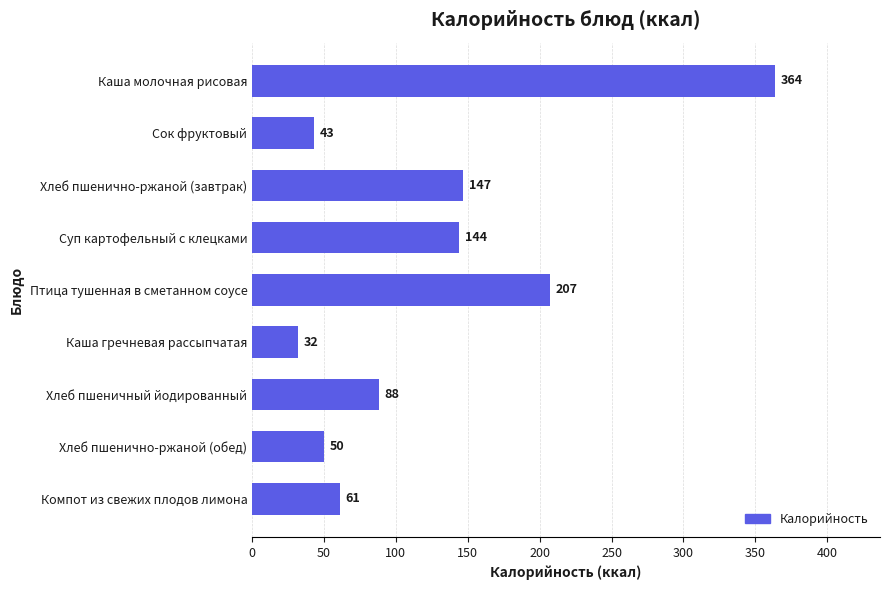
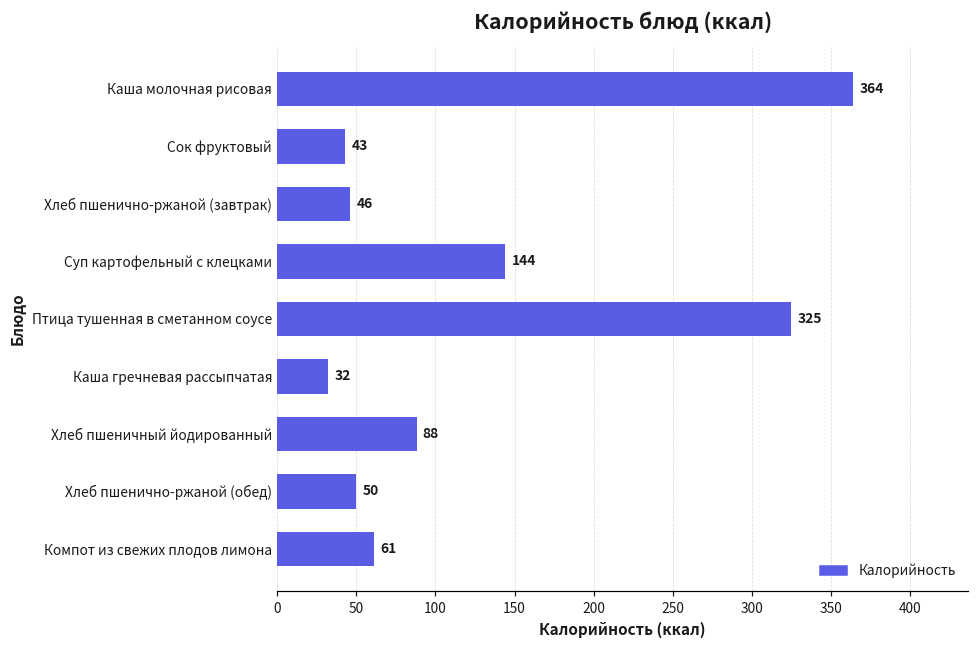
Хлеб пшенично-ржаной (завтрак): 147 -> 46
Птица тушенная в сметанном соусе: 207 -> 325
